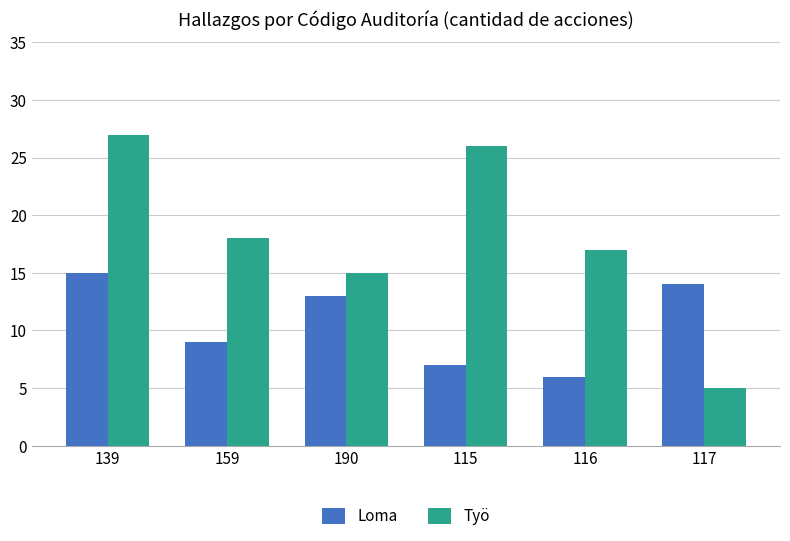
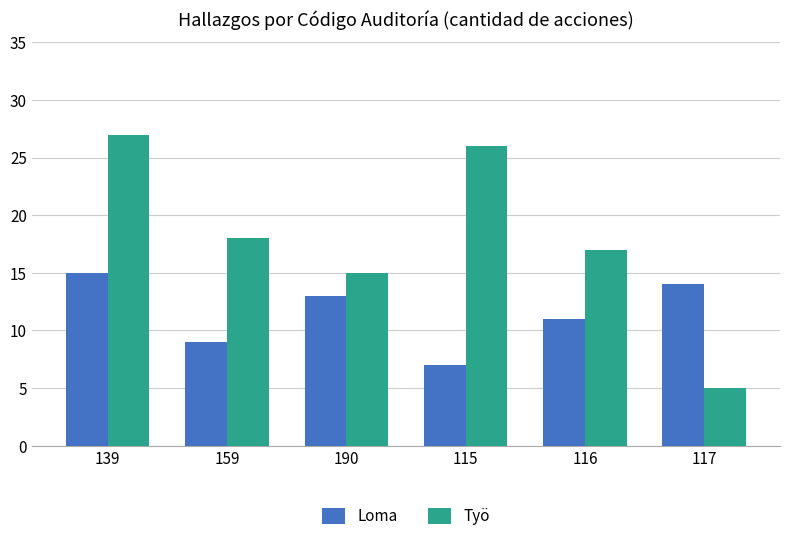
Loma, 116: 6 -> 11
